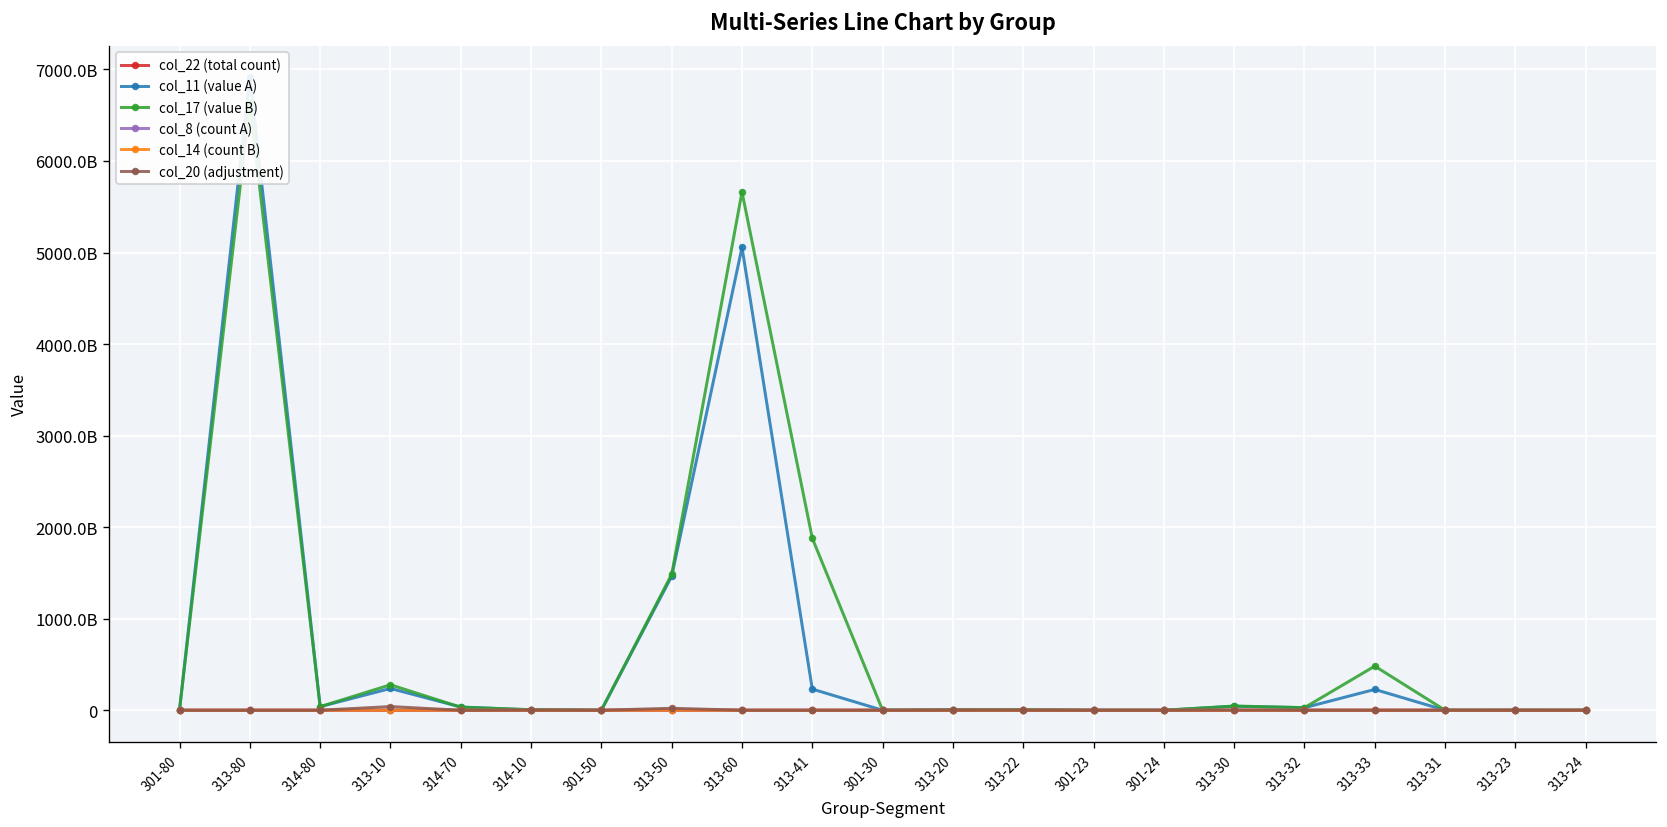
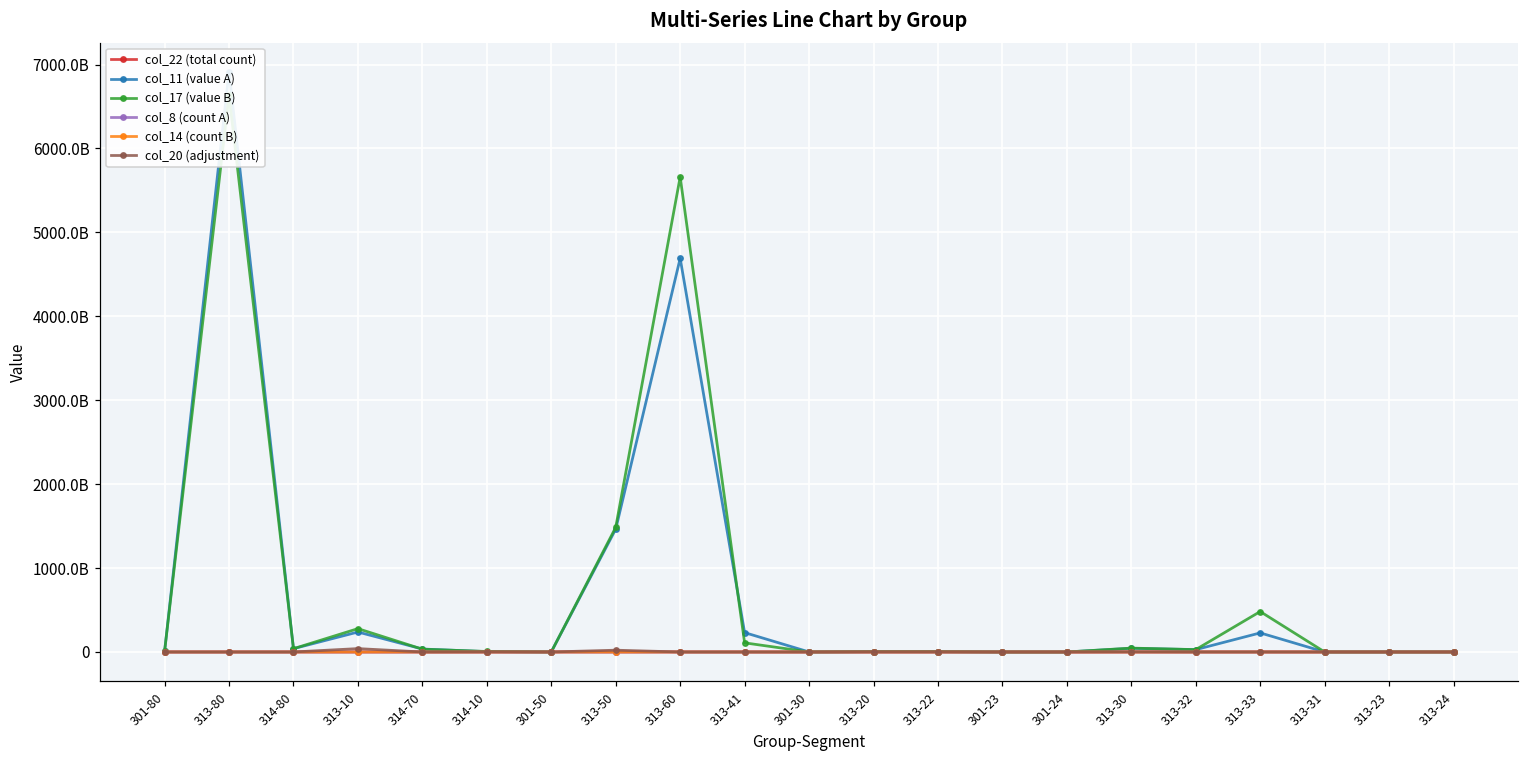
col_11 (value A), 313-60: 5100000000000 -> 4700000000000
col_17 (value B), 313-41: 1900000000000 -> 100000000000
